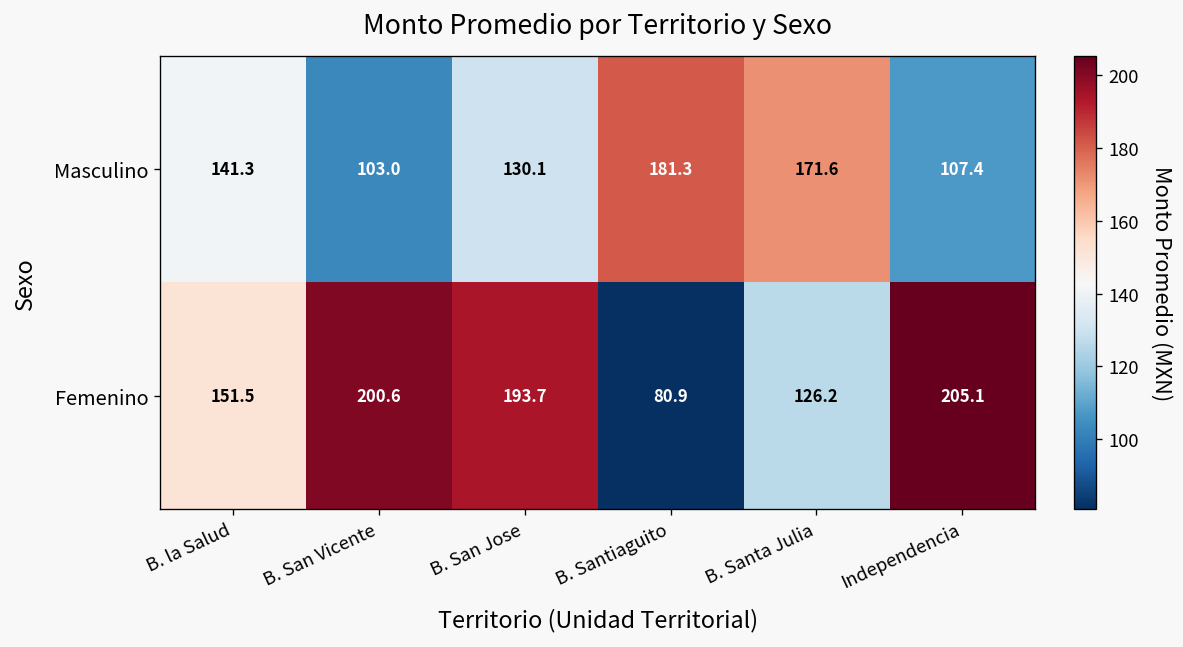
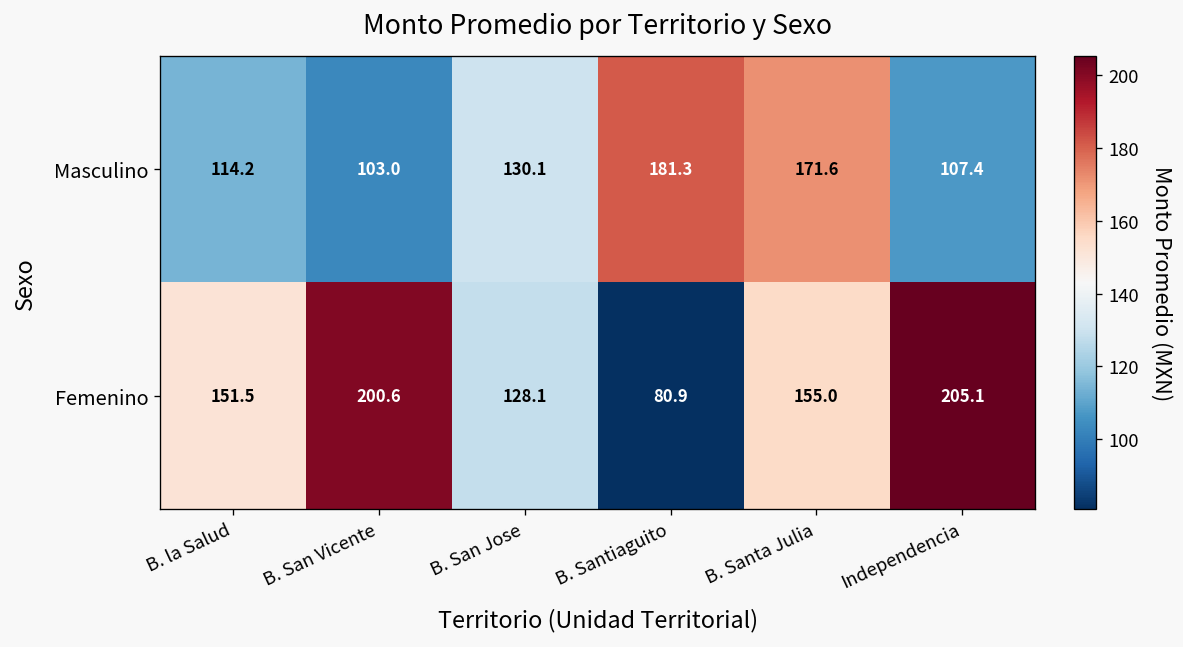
Masculino, B. la Salud: 141.3 -> 114.2
Femenino, B. San Jose: 193.7 -> 128.1
Femenino, B. Santa Julia: 126.2 -> 155.0
